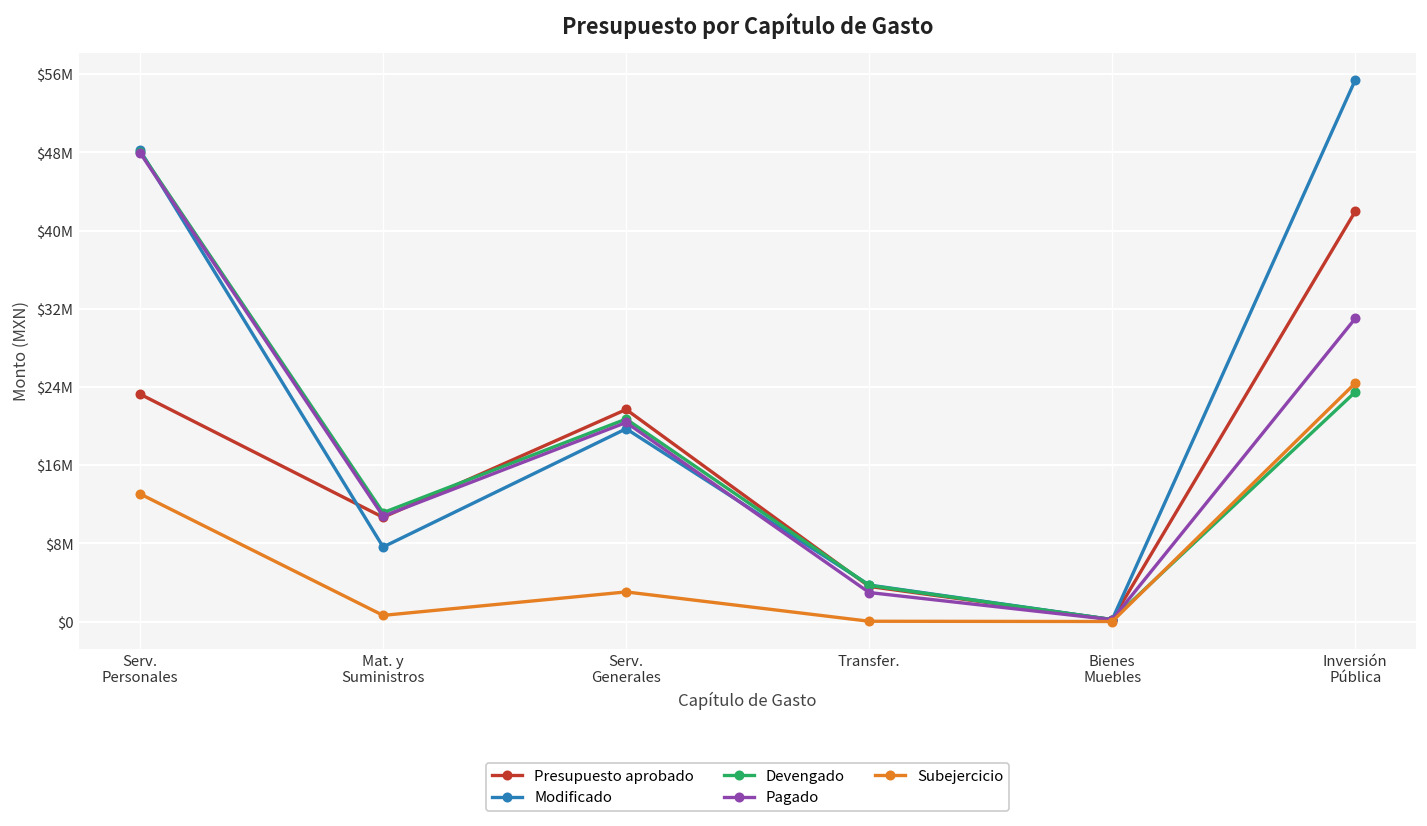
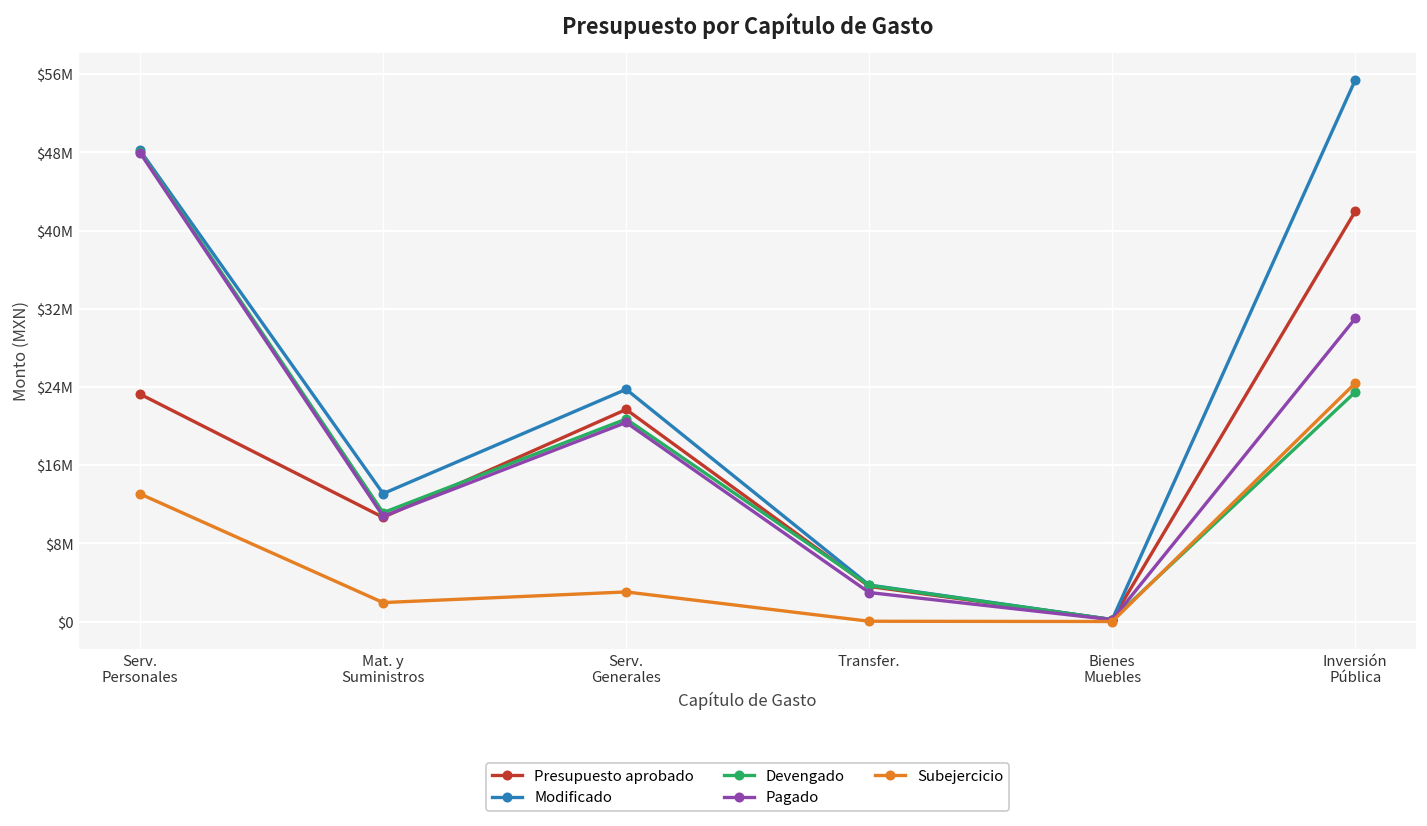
Modificado, Mat. y Suministros: $8000000 -> $13000000
Subejercicio, Mat. y Suministros: $1000000 -> $2000000
Modificado, Serv. Generales: $20000000 -> $24000000
